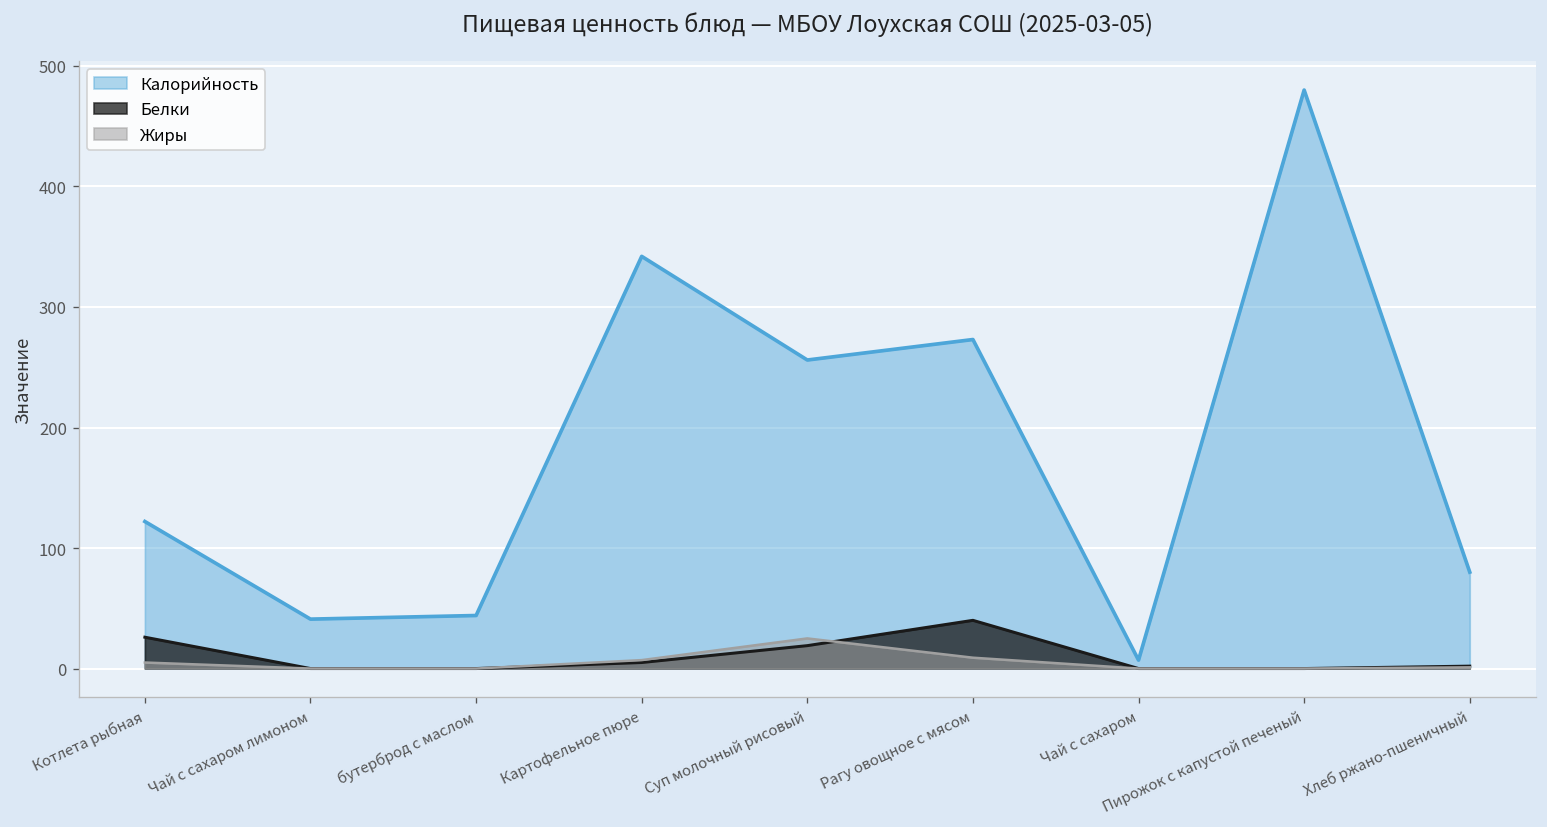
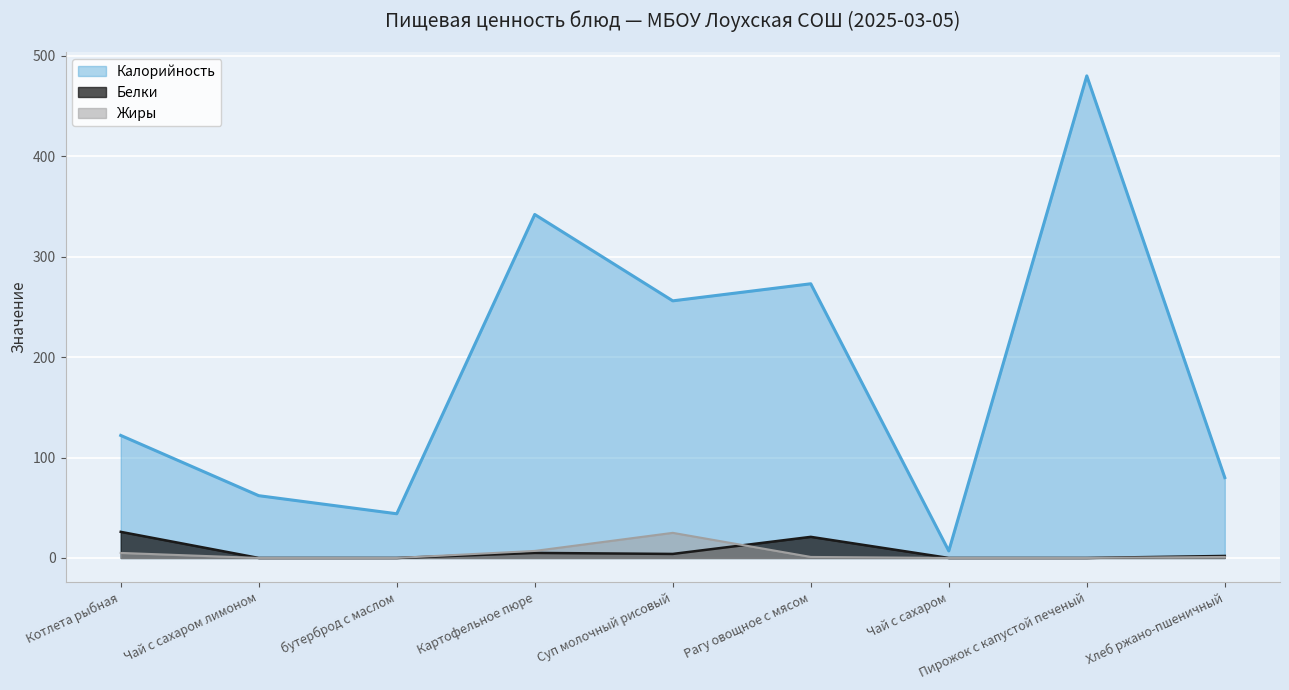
Калорийность, Чай с сахаром лимоном: 41 -> 62
Белки, Суп молочный рисовый: 19 -> 4
Белки, Рагу овощное с мясом: 40 -> 21
Жиры, Рагу овощное с мясом: 9 -> 1
